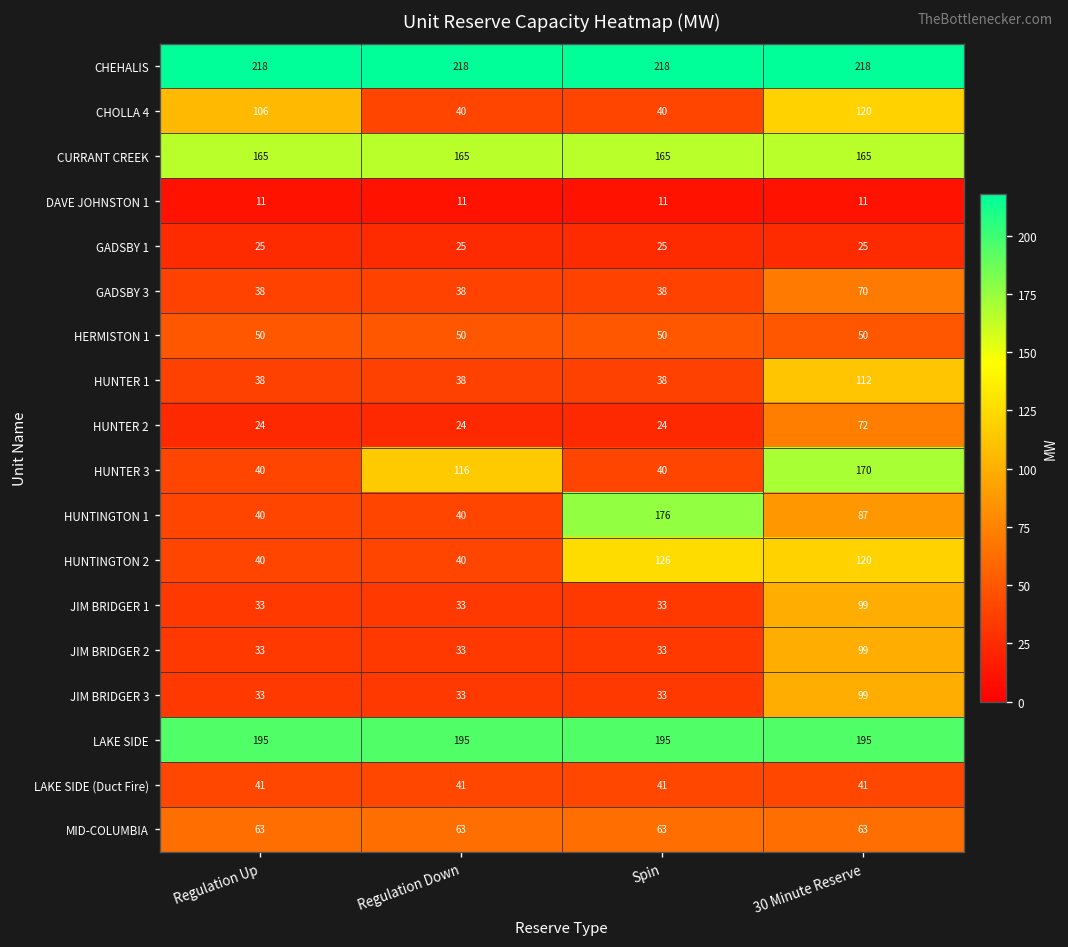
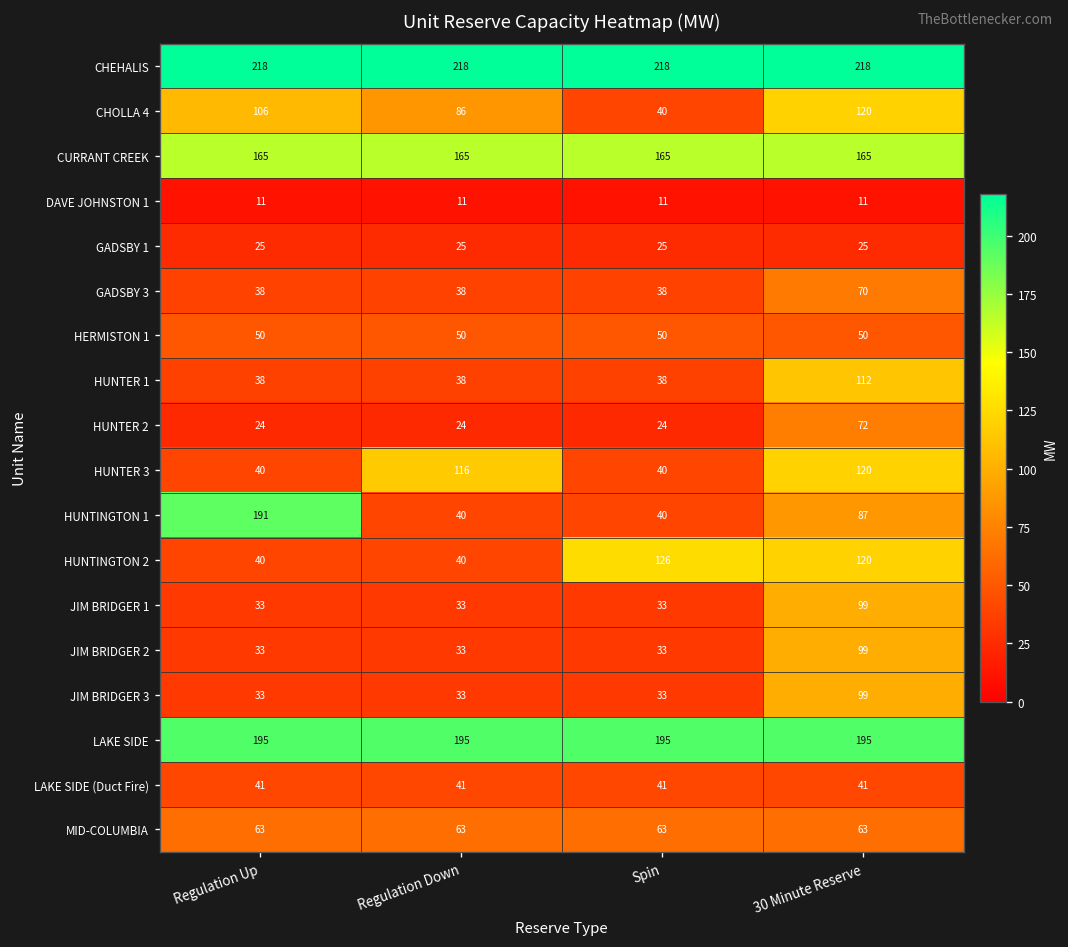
CHOLLA 4, Regulation Down: 40 -> 86
HUNTER 3, 30 Minute Reserve: 170 -> 120
HUNTINGTON 1, Regulation Up: 40 -> 191
HUNTINGTON 1, Spin: 176 -> 40
